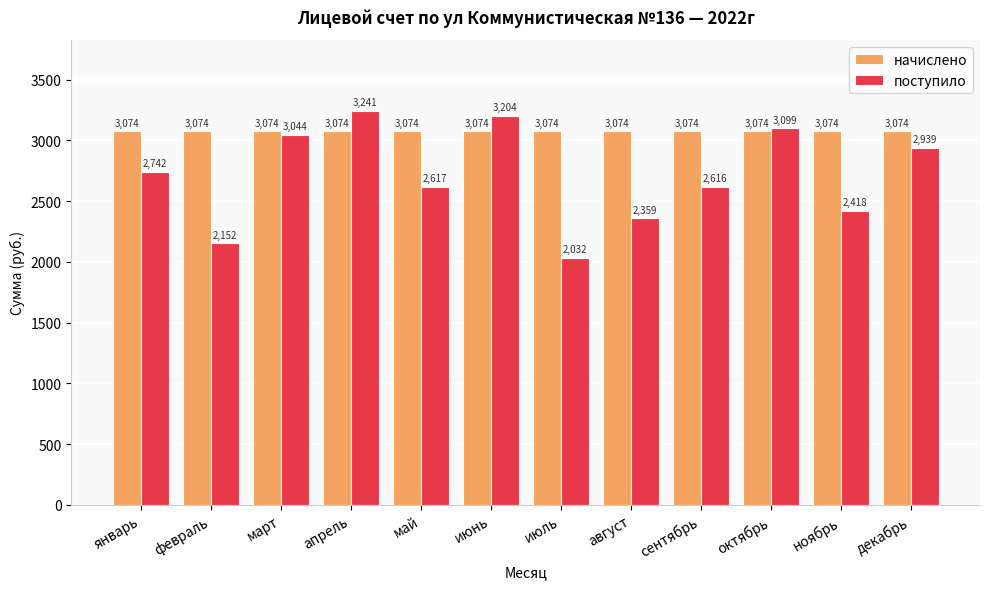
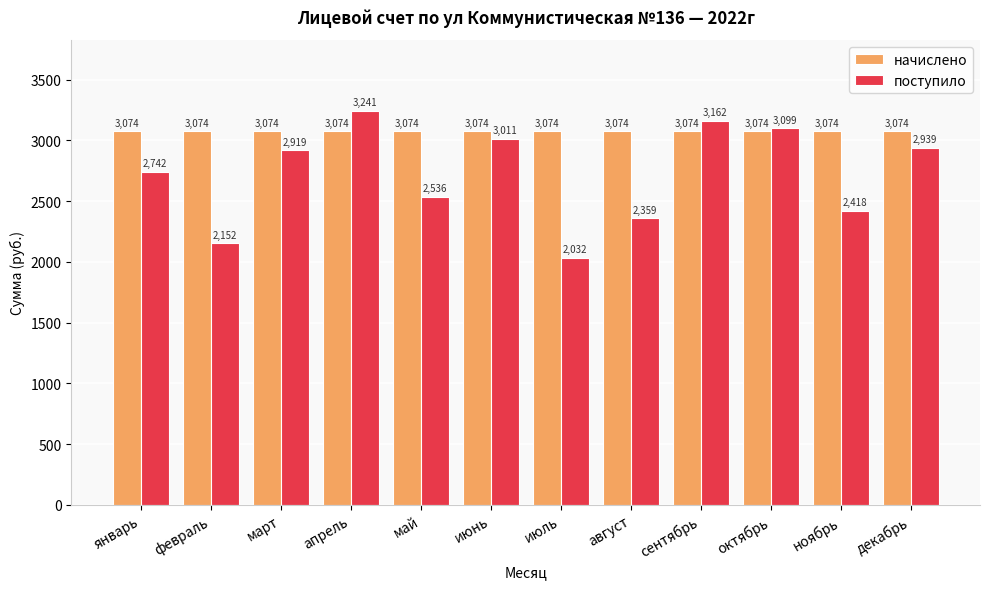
поступило, март: 3,044 -> 2,919
поступило, май: 2,617 -> 2,536
поступило, июнь: 3,204 -> 3,011
поступило, сентябрь: 2,616 -> 3,162
